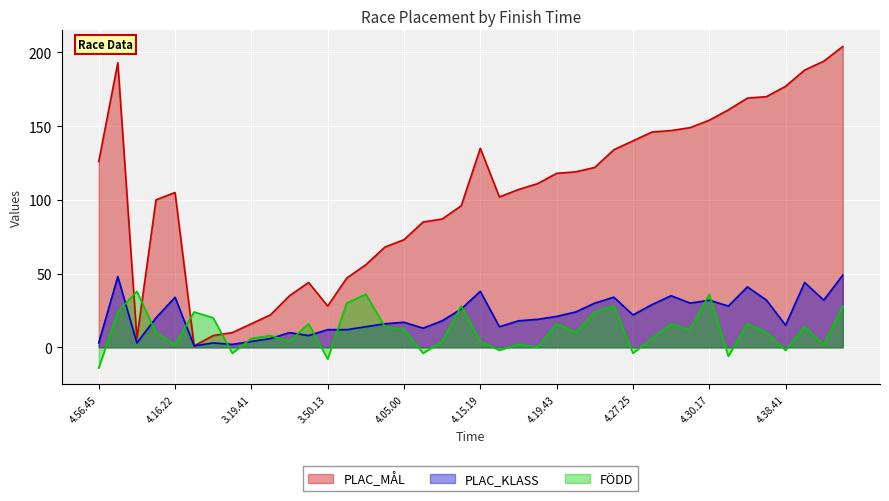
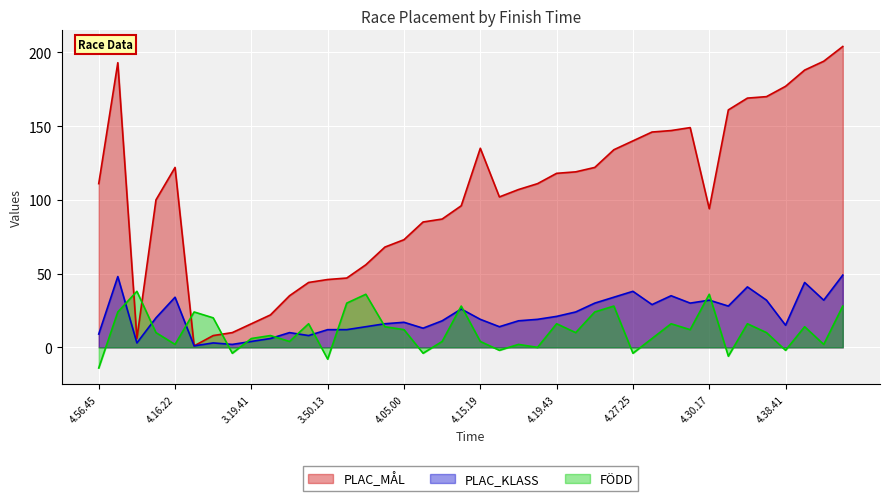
PLAC_MÅL, 4.56.45: 126 -> 111
PLAC_KLASS, 4.56.45: 3 -> 9
PLAC_MÅL, 4.16.22: 105 -> 122
PLAC_MÅL, 3.50.13: 28 -> 46
PLAC_KLASS, 4.15.19: 38 -> 19
PLAC_KLASS, 4.27.25: 22 -> 38
PLAC_MÅL, 4.30.17: 154 -> 94
